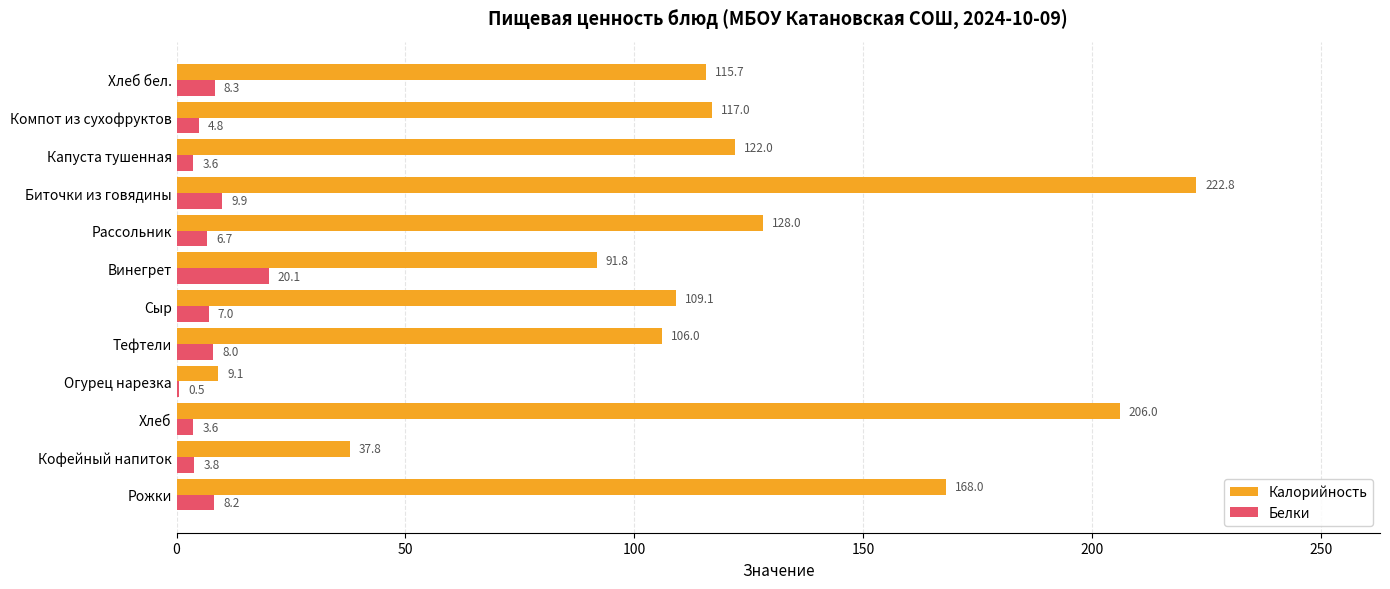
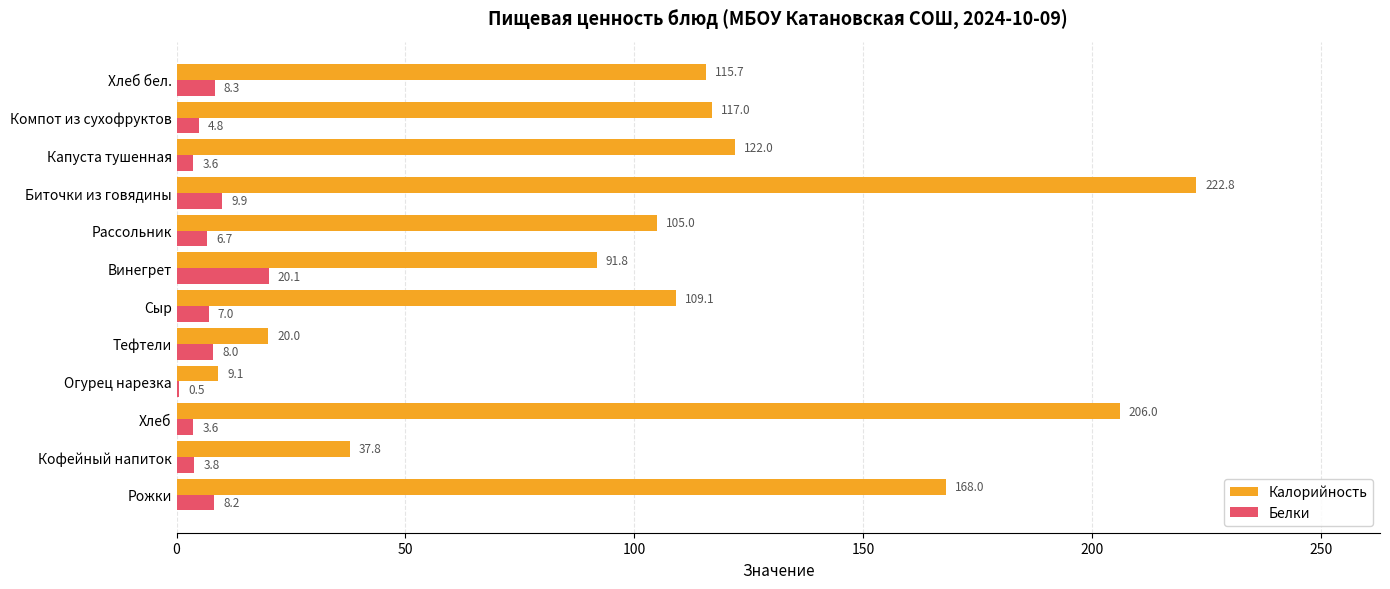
Калорийность, Рассольник: 128.0 -> 105.0
Калорийность, Тефтели: 106.0 -> 20.0
